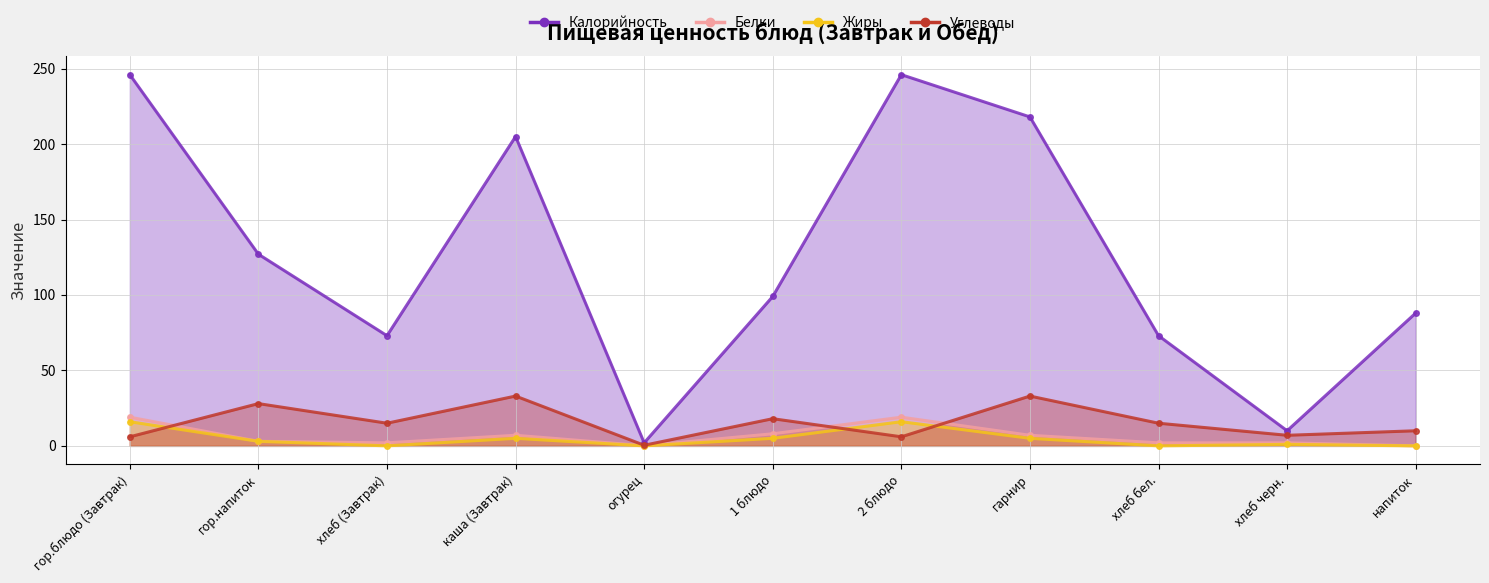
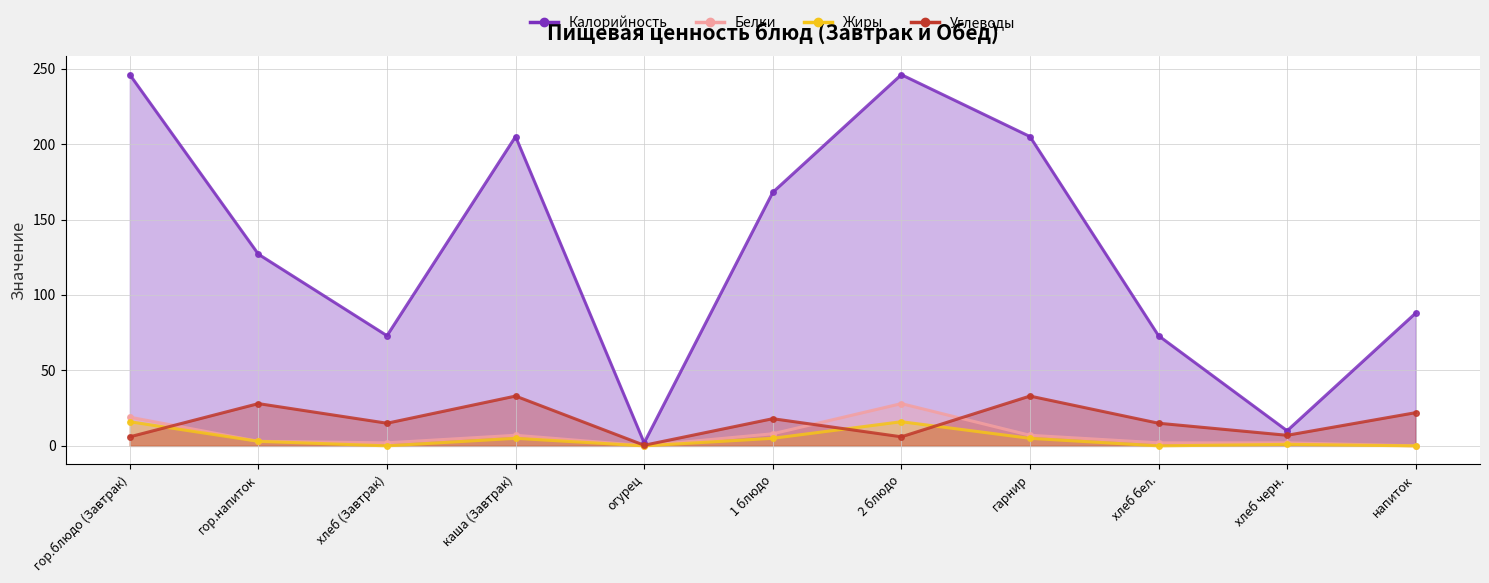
Калорийность, 1 блюдо: 99 -> 168
Белки, 2 блюдо: 19 -> 28
Калорийность, гарнир: 218 -> 205
Углеводы, напиток: 10 -> 22
